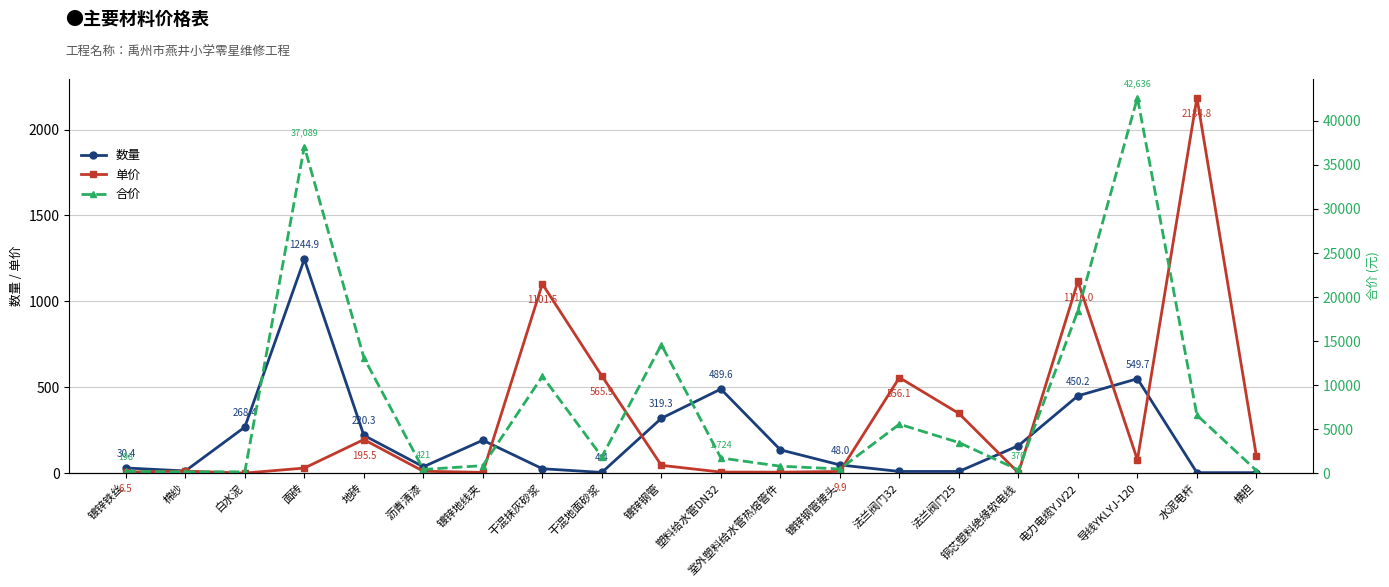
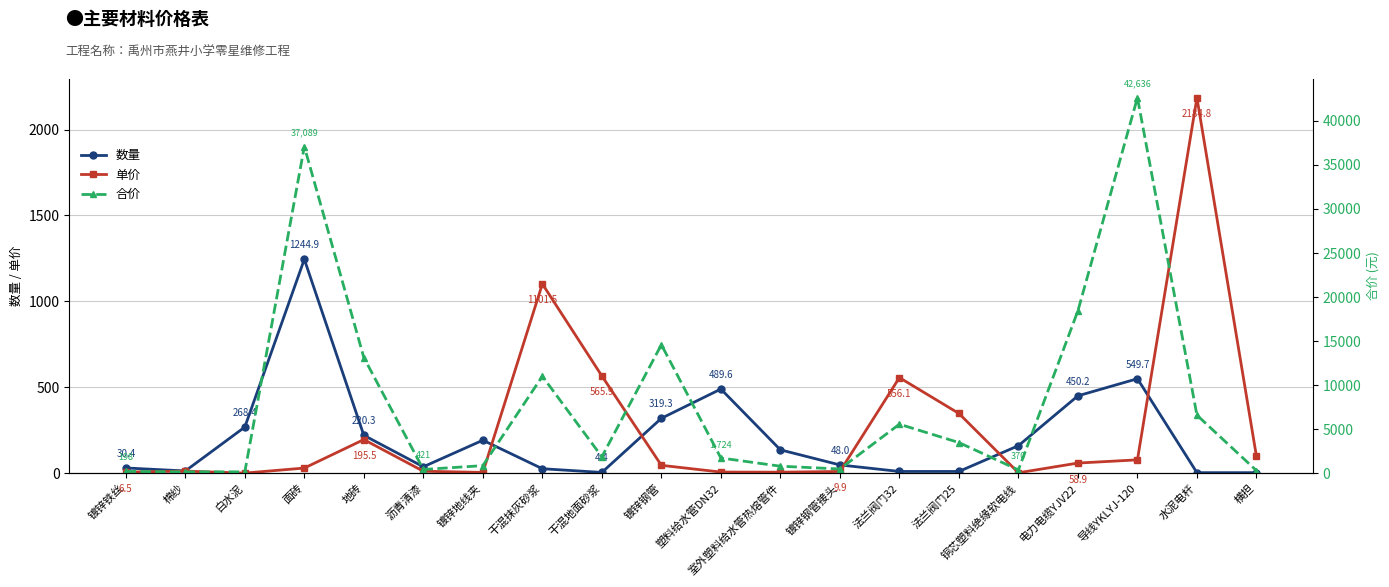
单价, 电力电缆YJV22: 1116.0 -> 58.9
